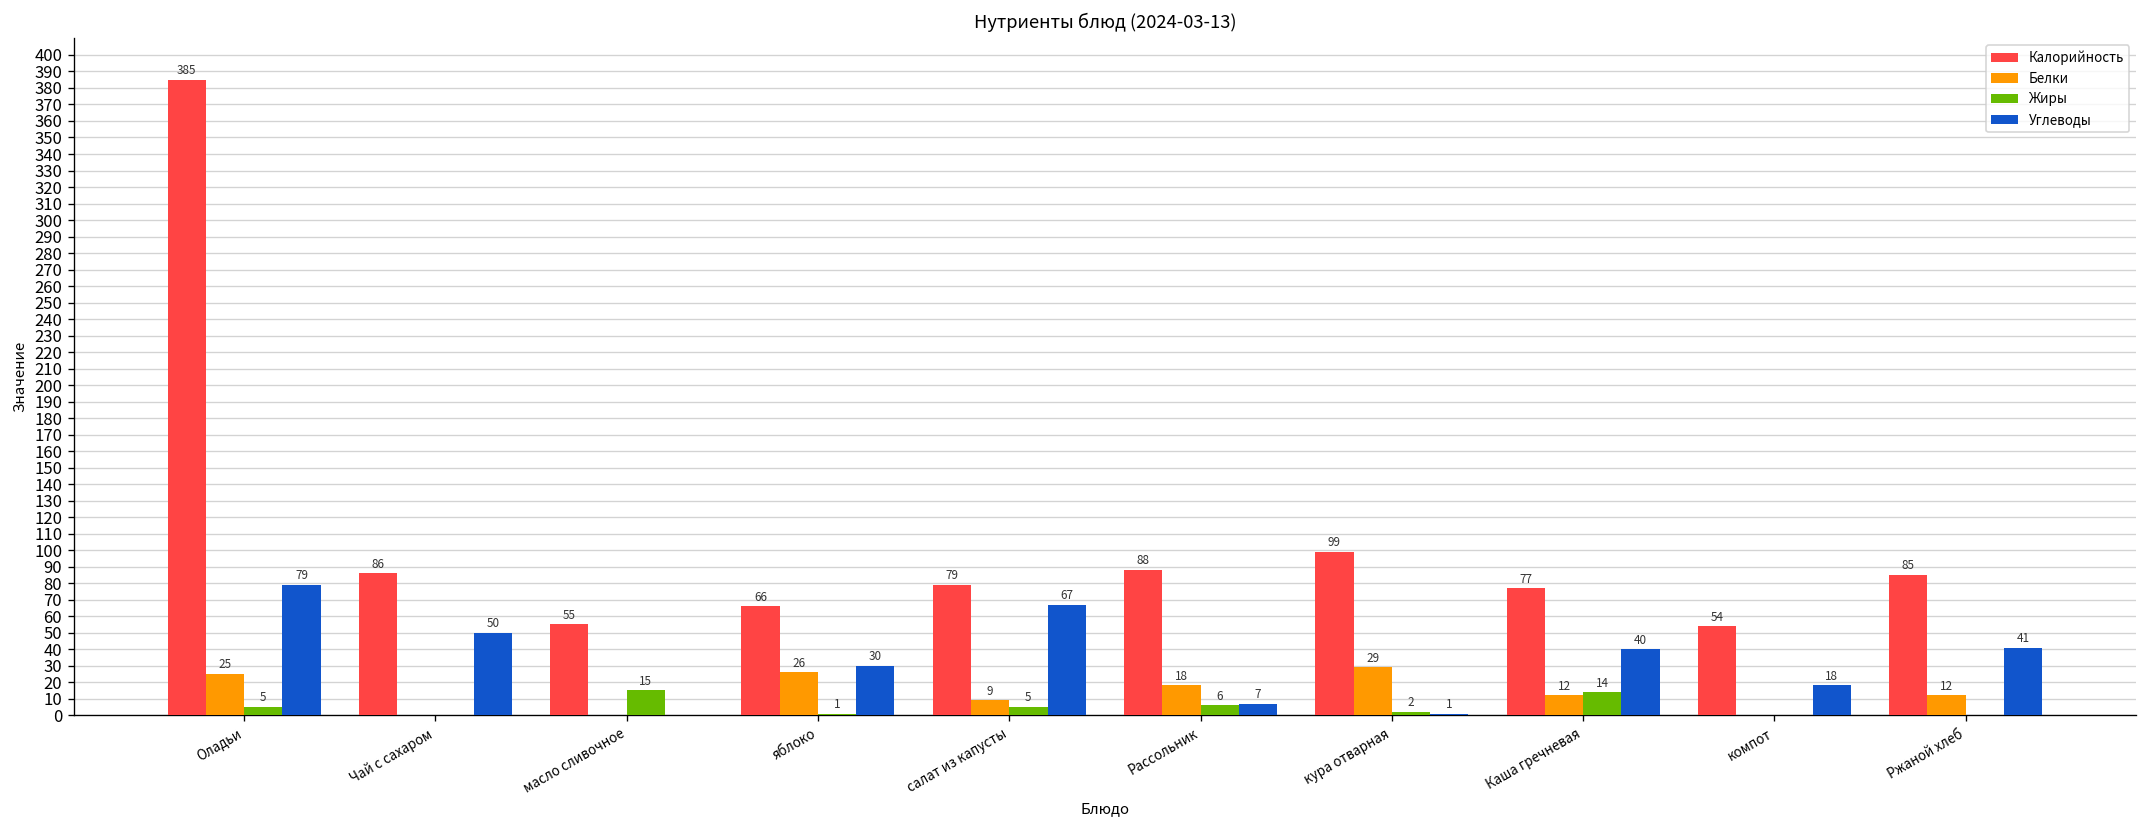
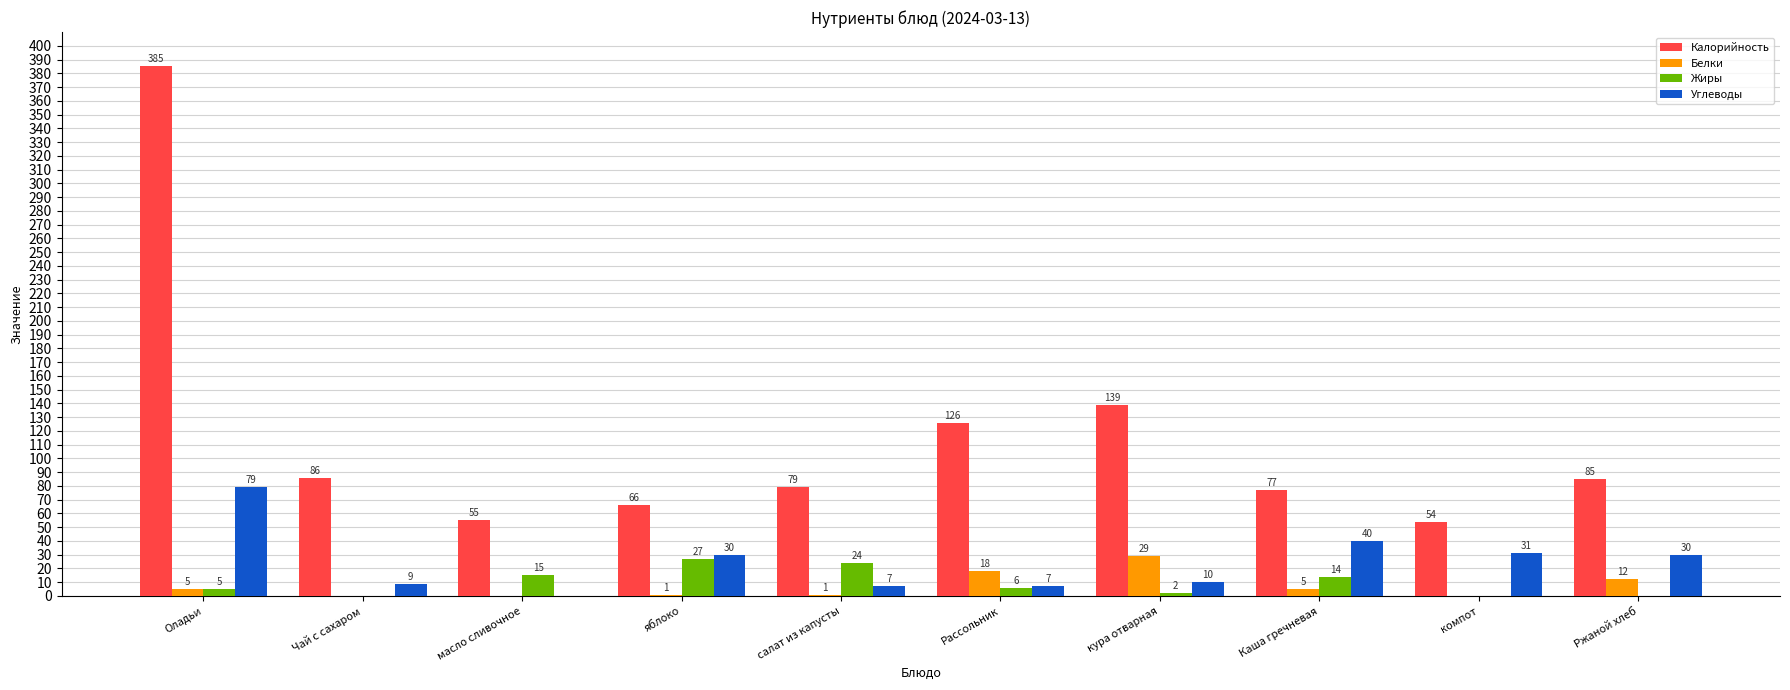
Белки, Оладьи: 25 -> 5
Углеводы, Чай с сахаром: 50 -> 9
Белки, яблоко: 26 -> 1
Жиры, яблоко: 1 -> 27
Белки, салат из капусты: 9 -> 1
Жиры, салат из капусты: 5 -> 24
Углеводы, салат из капусты: 67 -> 7
Калорийность, Рассольник: 88 -> 126
Калорийность, кура отварная: 99 -> 139
Углеводы, кура отварная: 1 -> 10
Белки, Каша гречневая: 12 -> 5
Углеводы, компот: 18 -> 31
Углеводы, Ржаной хлеб: 41 -> 30
